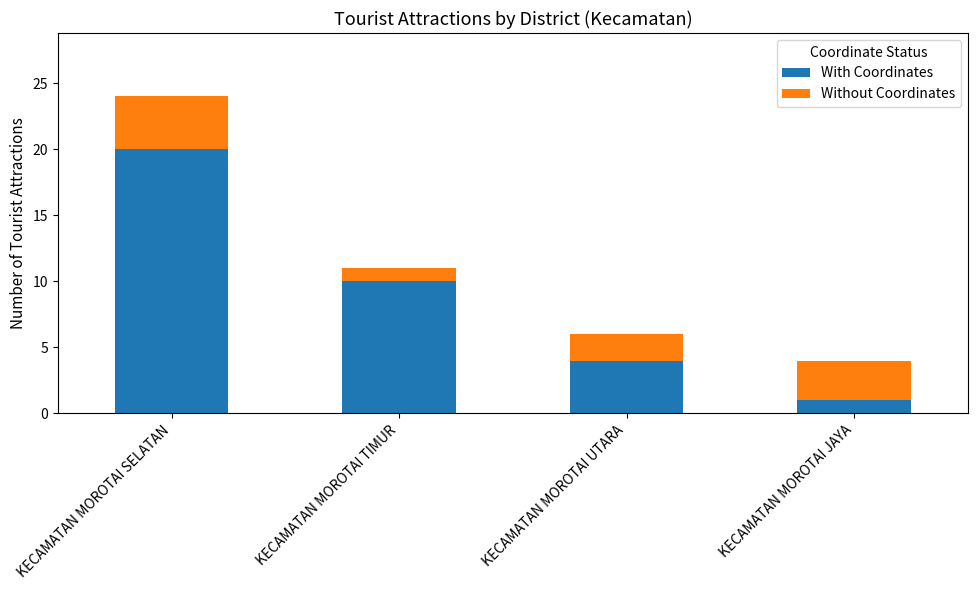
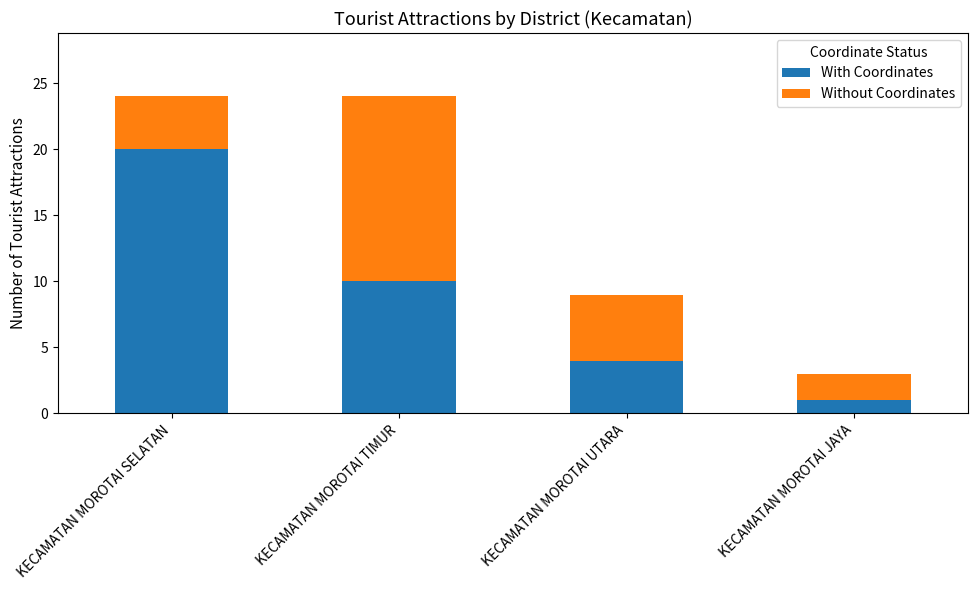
Without Coordinates, KECAMATAN MOROTAI TIMUR: 1 -> 14
Without Coordinates, KECAMATAN MOROTAI UTARA: 2 -> 5
Without Coordinates, KECAMATAN MOROTAI JAYA: 3 -> 2
